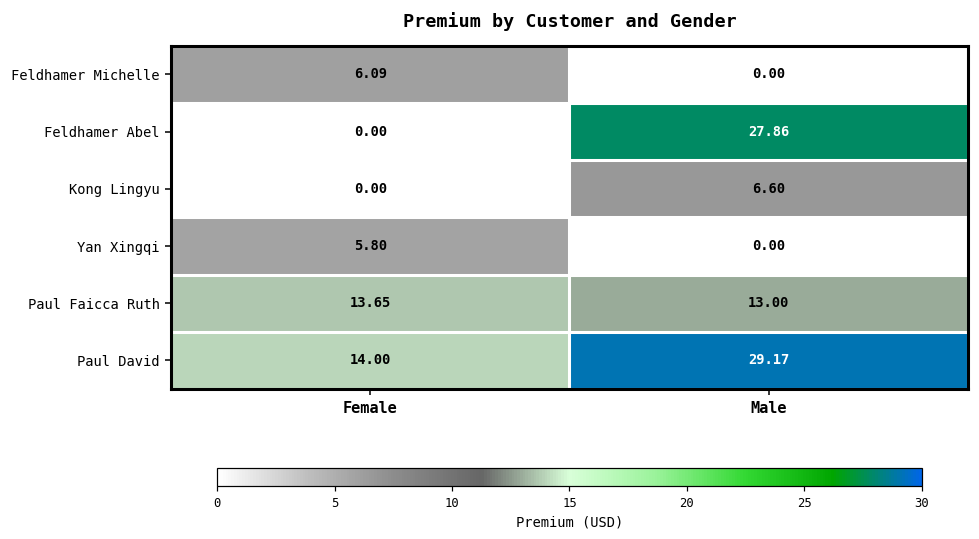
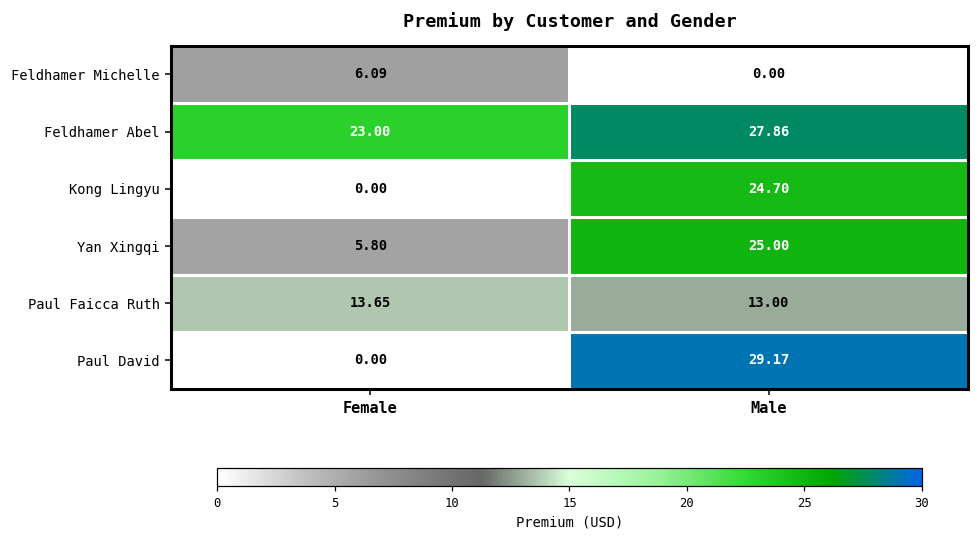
Feldhamer Abel, Female: 0.00 -> 23.00
Kong Lingyu, Male: 6.60 -> 24.70
Yan Xingqi, Male: 0.00 -> 25.00
Paul David, Female: 14.00 -> 0.00
